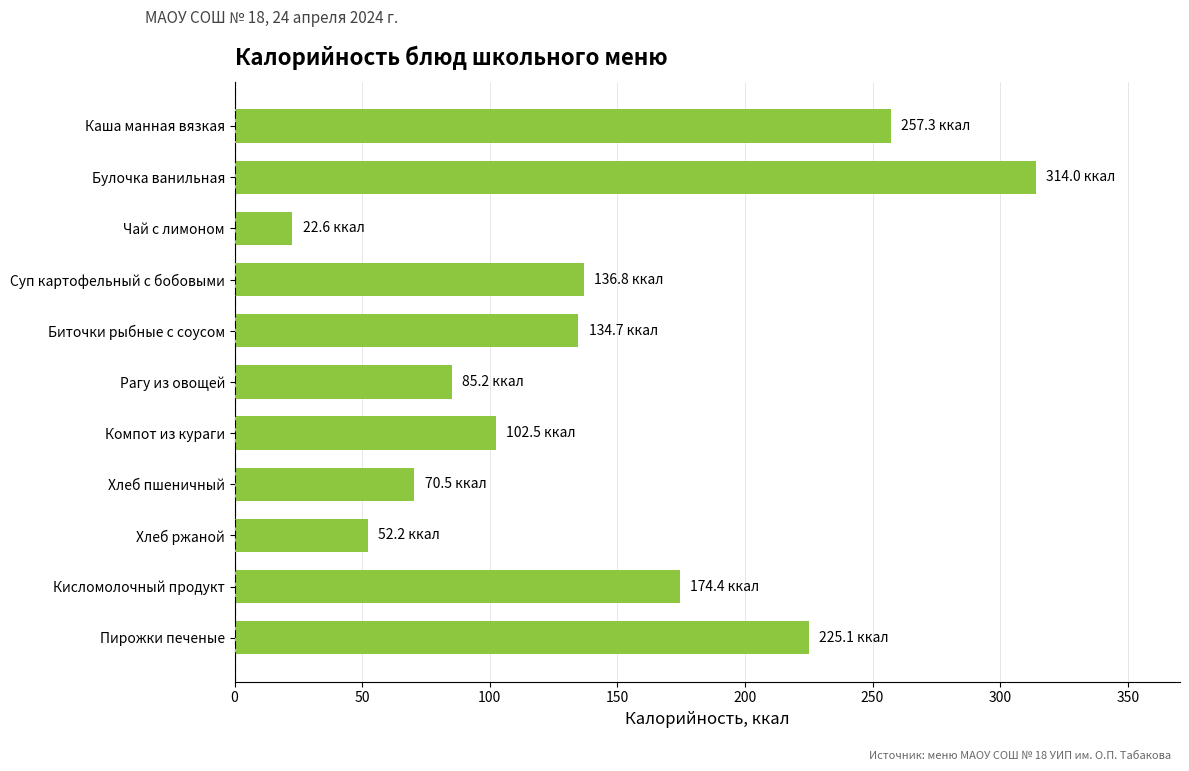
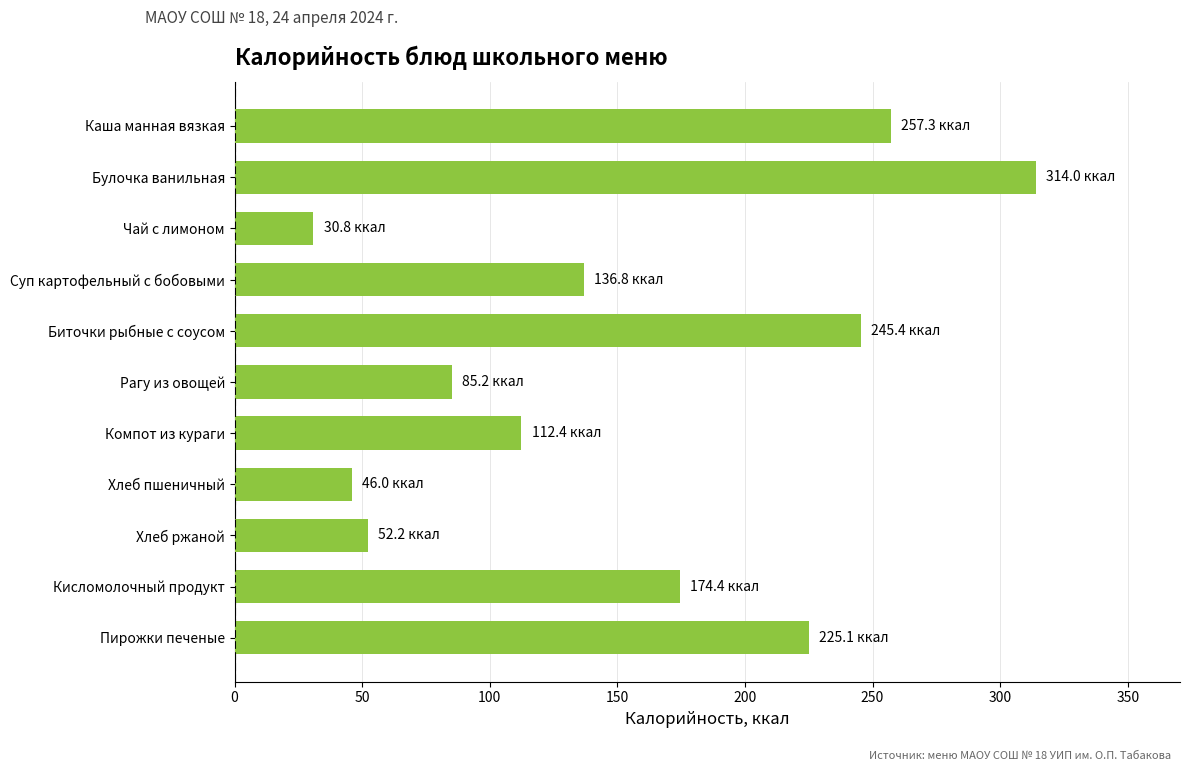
Чай с лимоном: 22.6 -> 30.8
Биточки рыбные с соусом: 134.7 -> 245.4
Компот из кураги: 102.5 -> 112.4
Хлеб пшеничный: 70.5 -> 46.0
